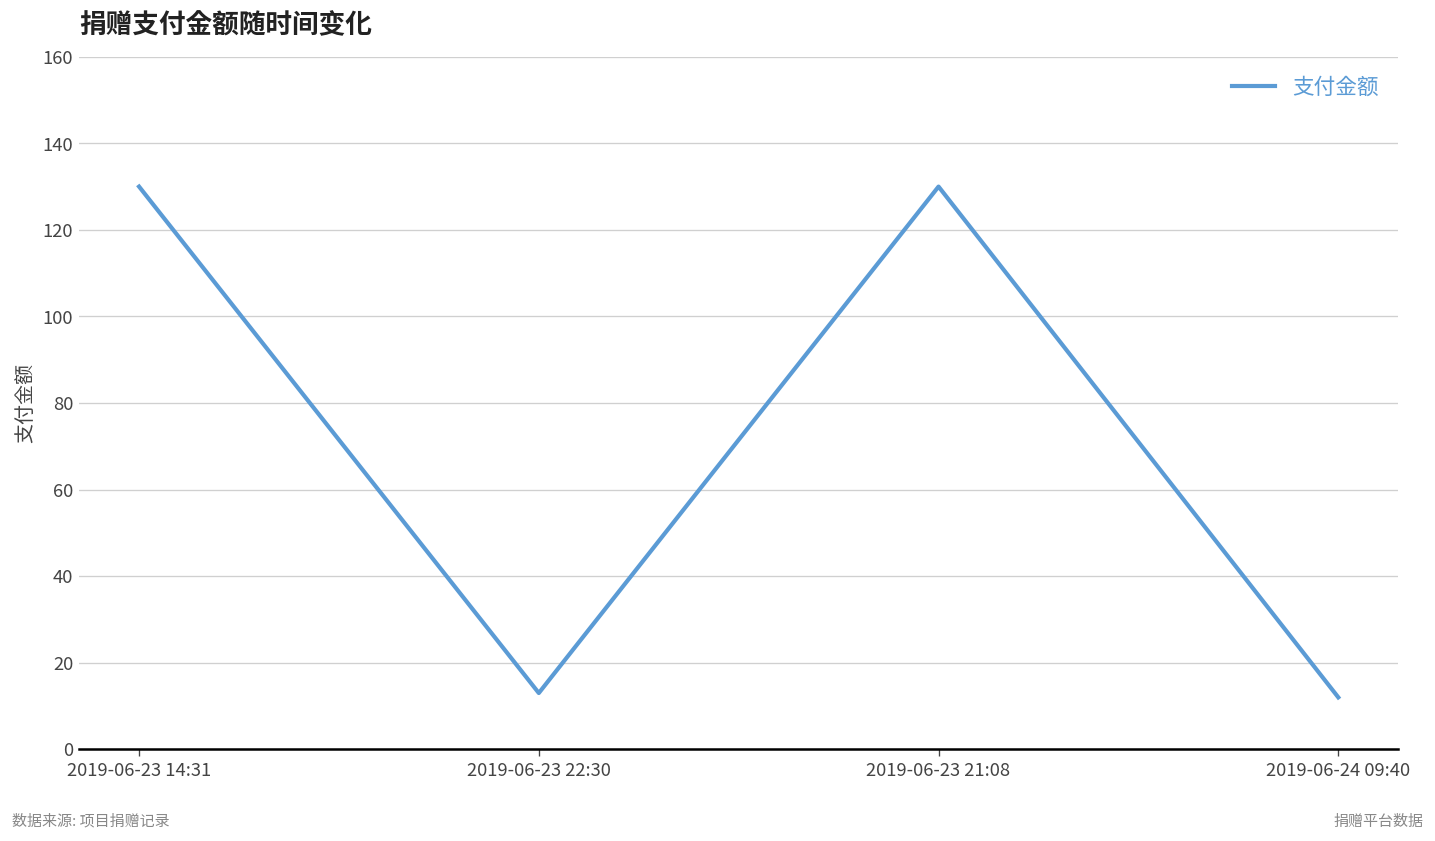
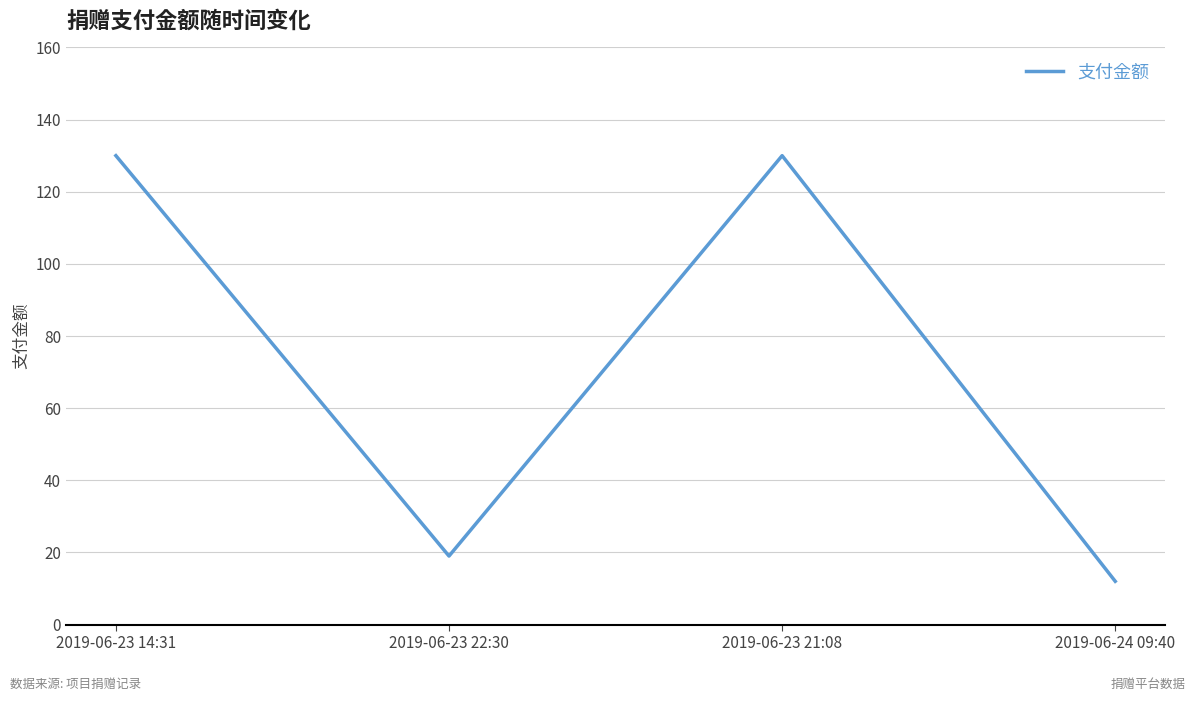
2019-06-23 22:30: 13 -> 19
